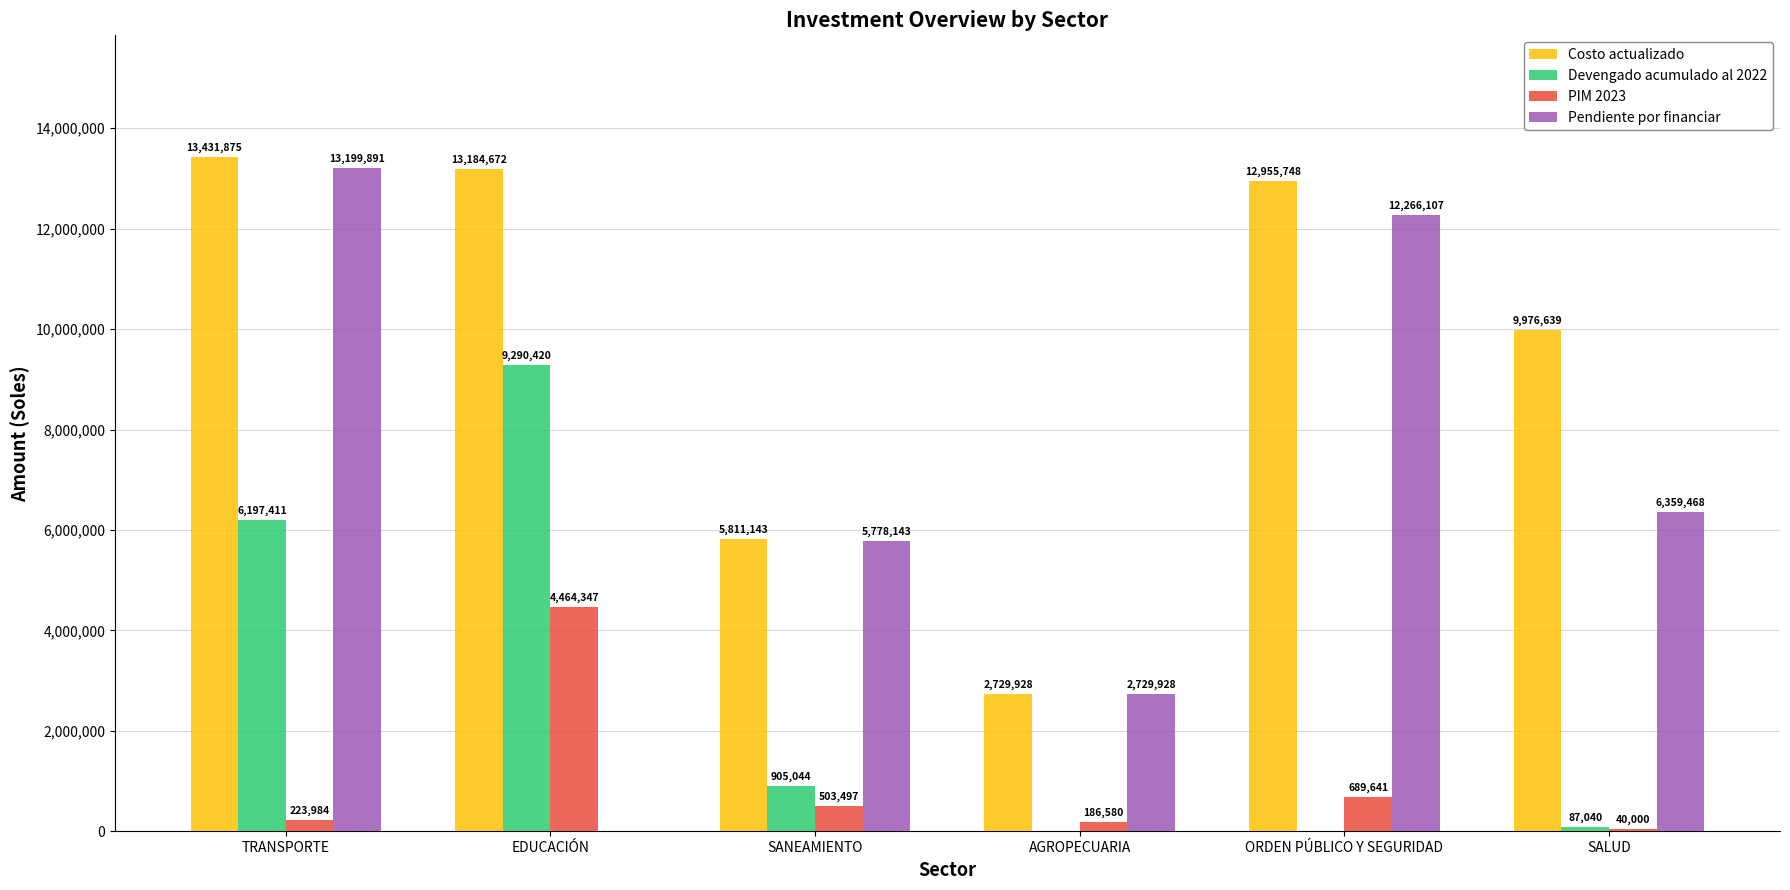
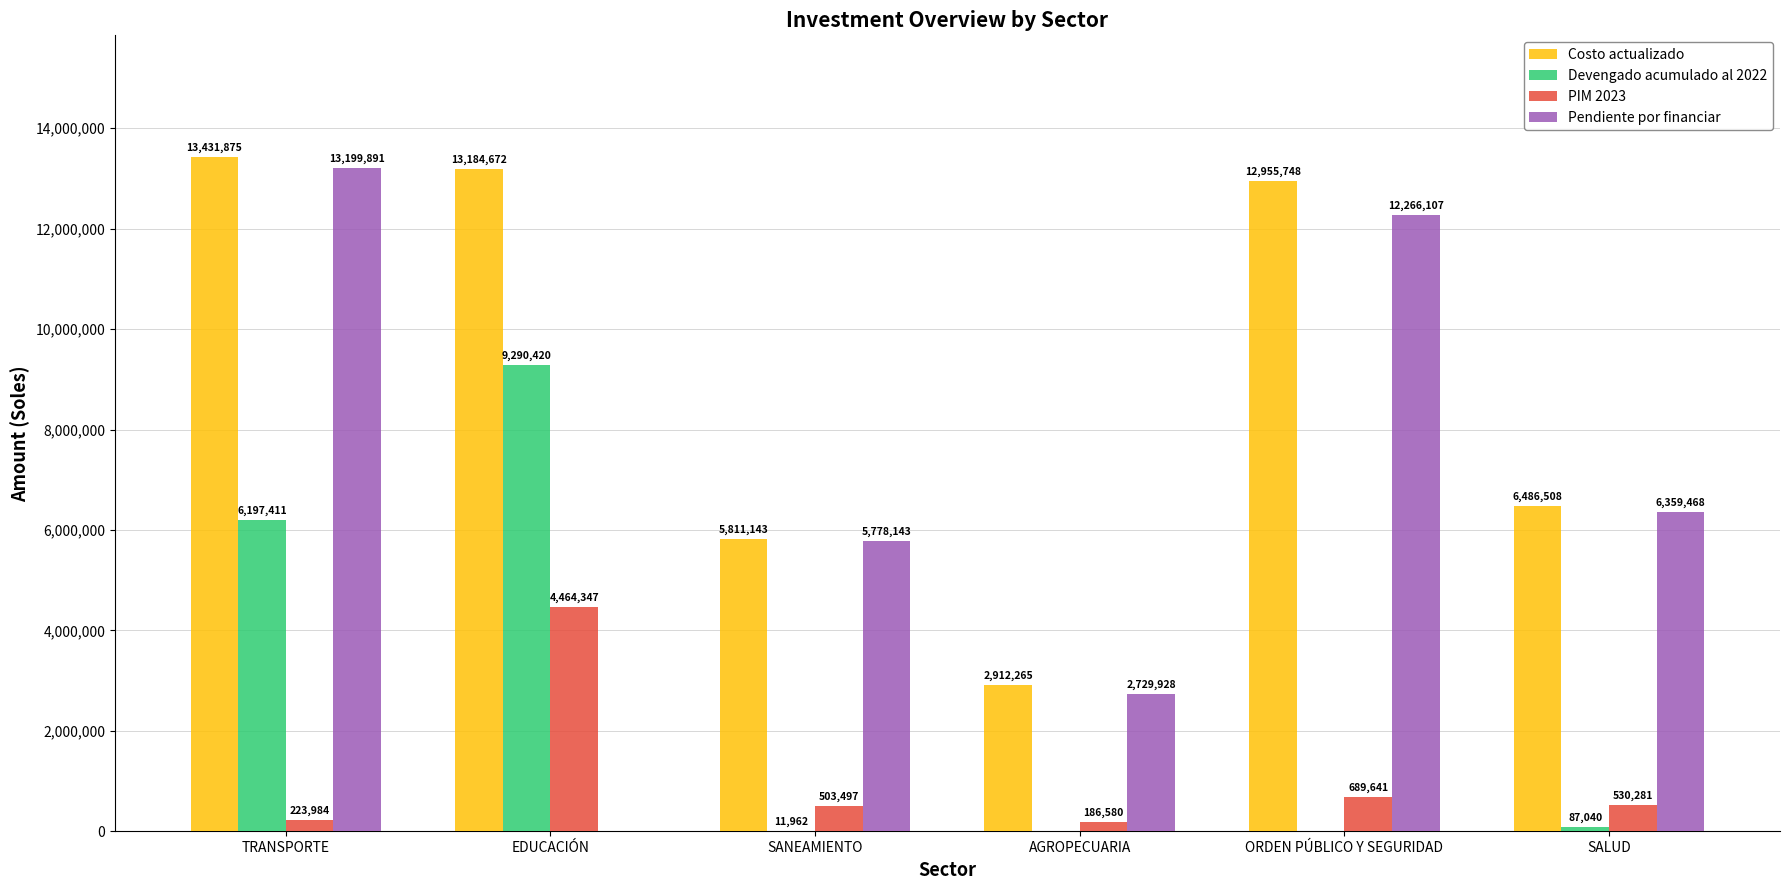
Devengado acumulado al 2022, SANEAMIENTO: 905,044 -> 11,962
Costo actualizado, AGROPECUARIA: 2,729,928 -> 2,912,265
Costo actualizado, SALUD: 9,976,639 -> 6,486,508
PIM 2023, SALUD: 40,000 -> 530,281
